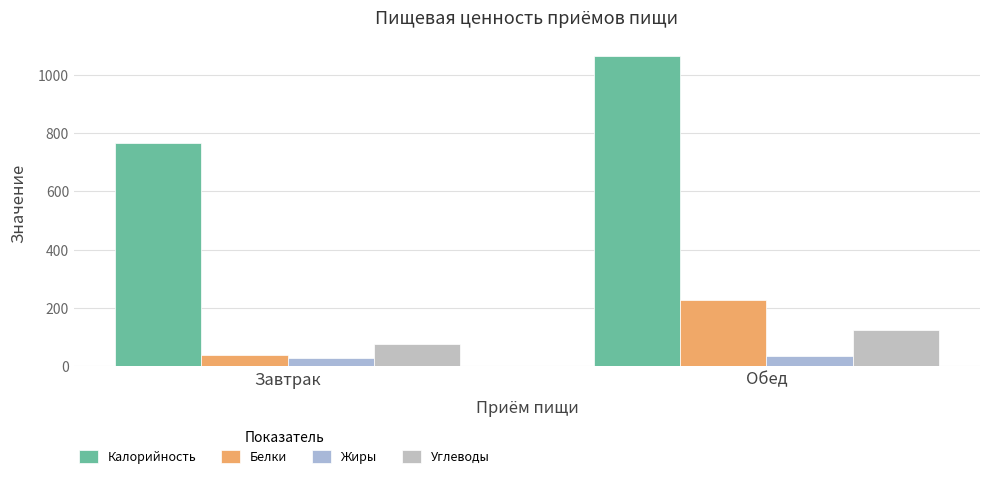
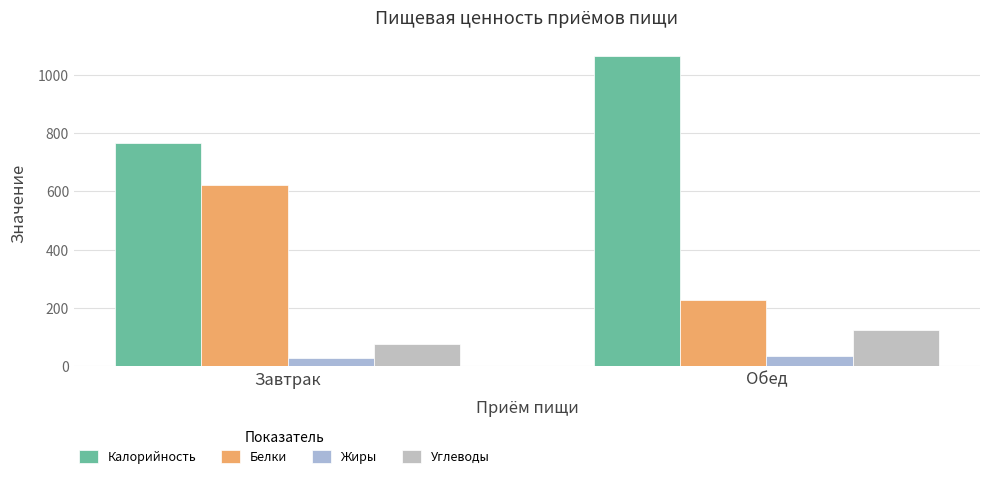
Белки, Завтрак: 40 -> 620
